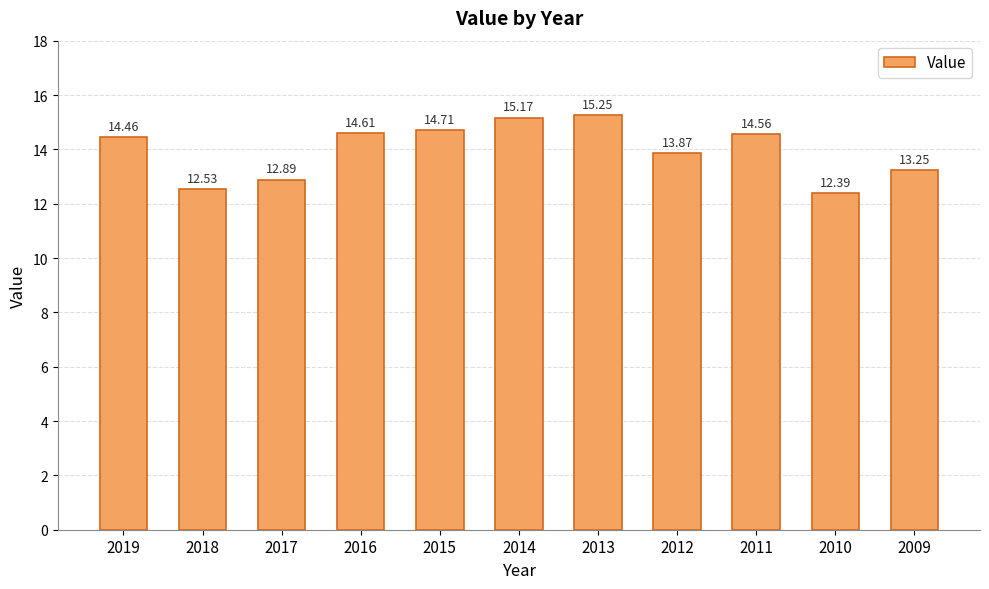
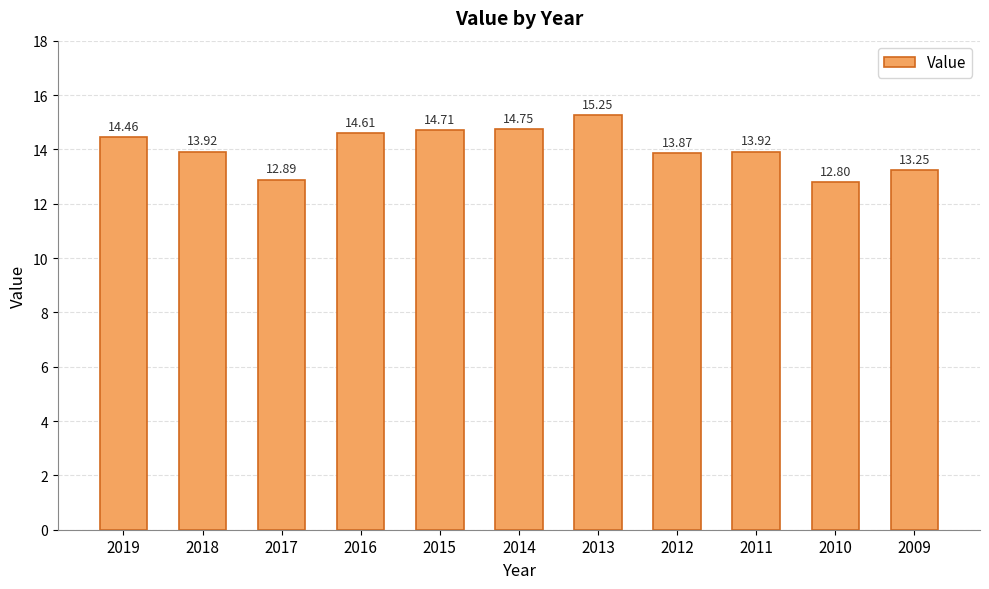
2018: 12.53 -> 13.92
2014: 15.17 -> 14.75
2011: 14.56 -> 13.92
2010: 12.39 -> 12.80
